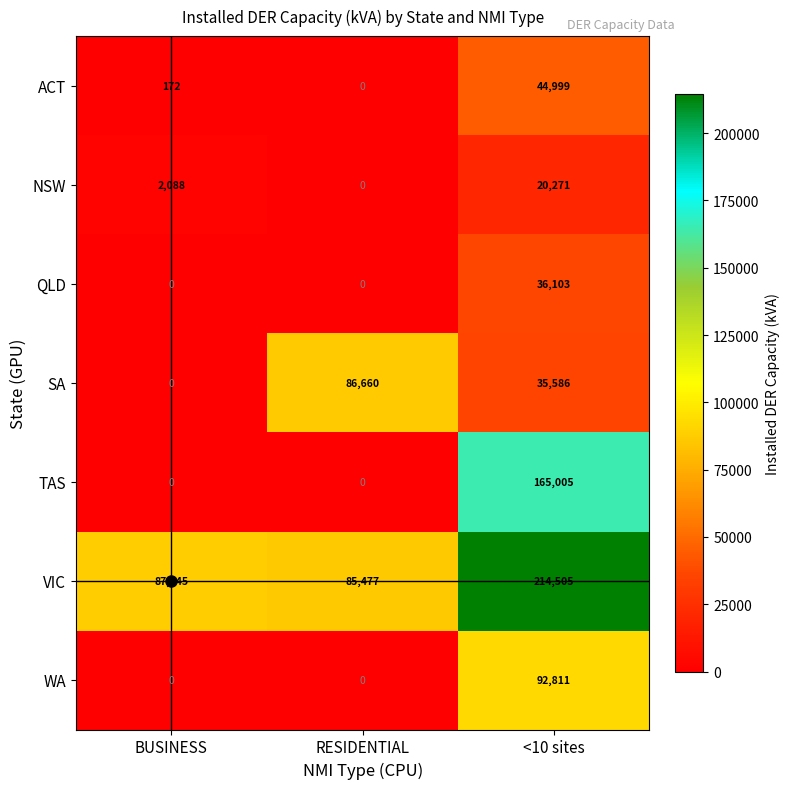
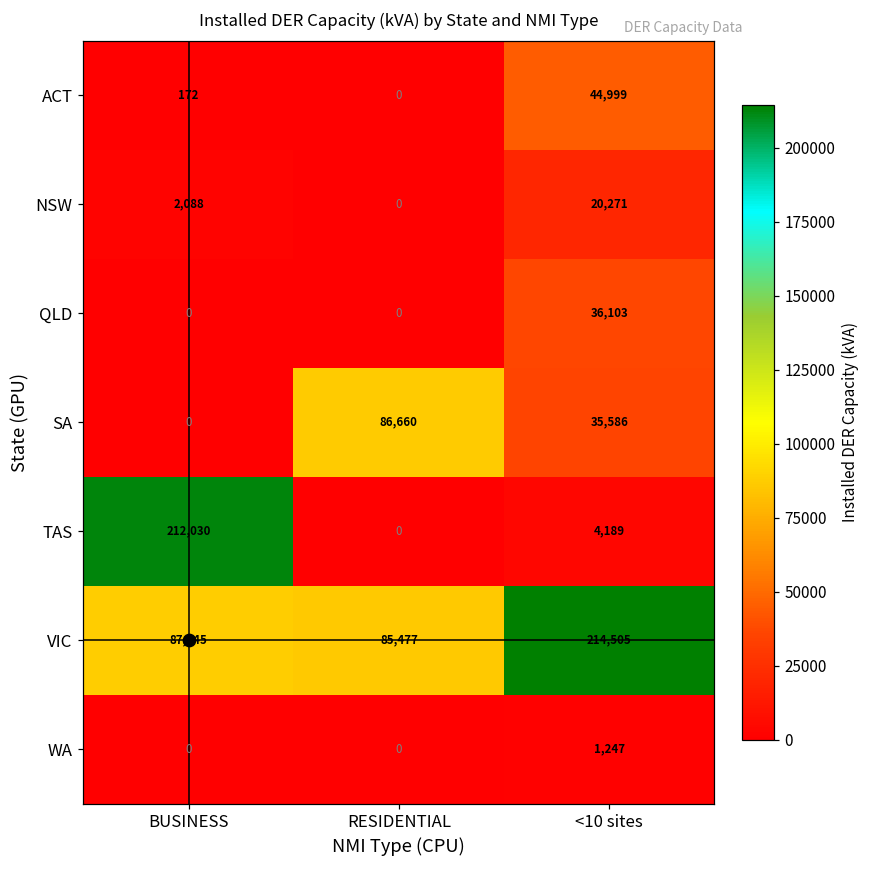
TAS, BUSINESS: 0 -> 212,030
TAS, <10 sites: 165,005 -> 4,189
WA, <10 sites: 92,811 -> 1,247
